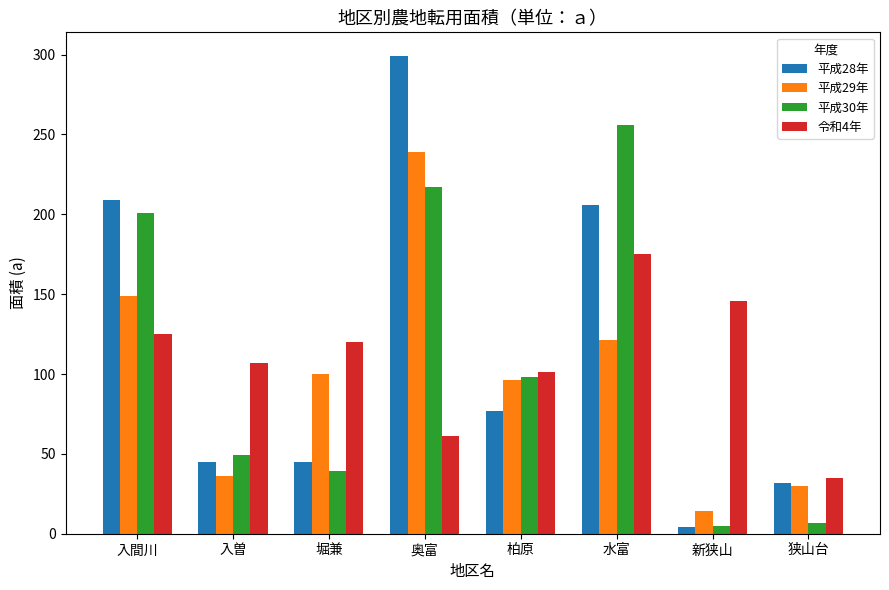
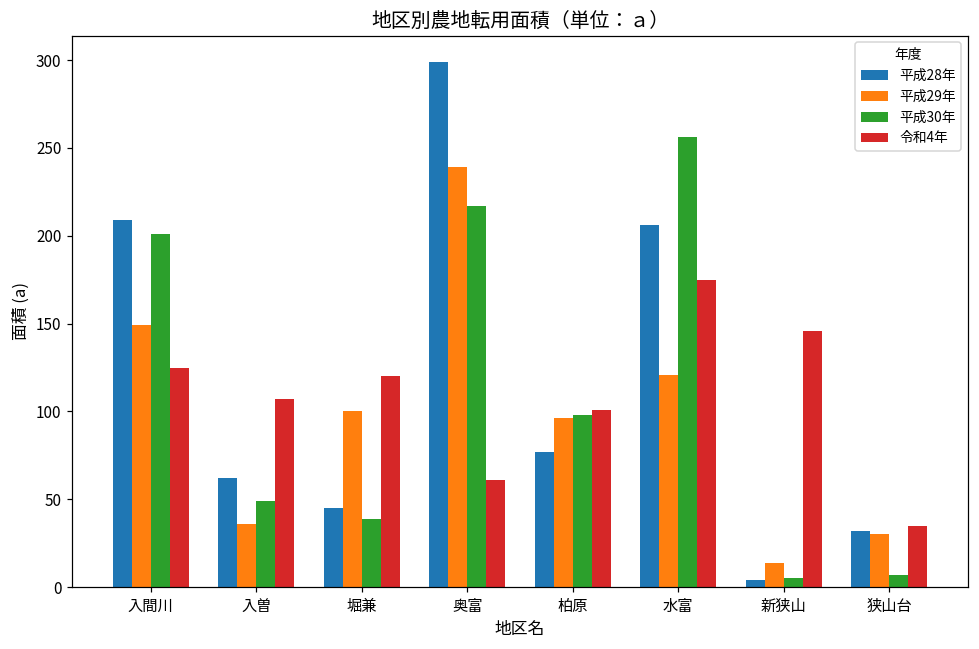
平成28年, 入曽: 45 -> 62
